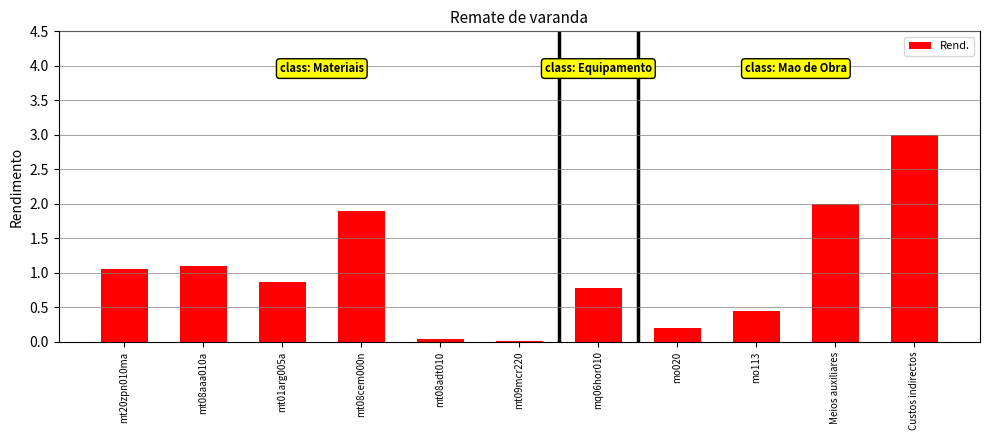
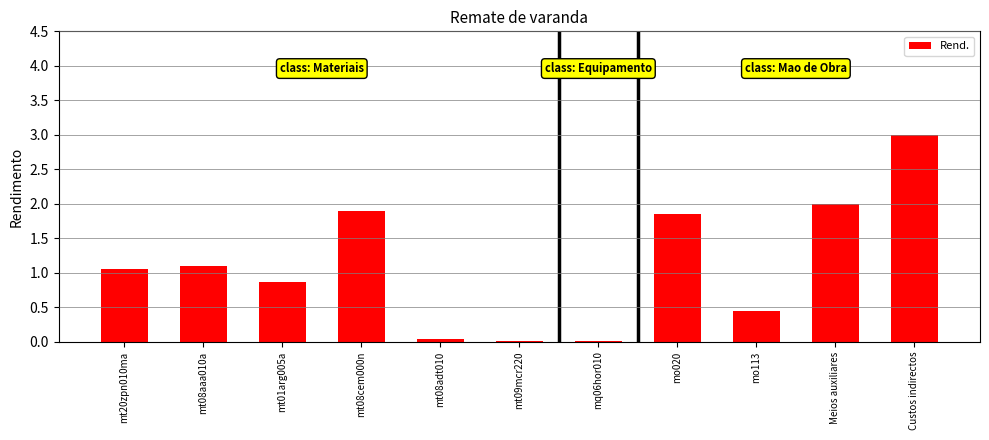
mq06hor010: 0.8 -> 0.0
mo020: 0.2 -> 1.9
